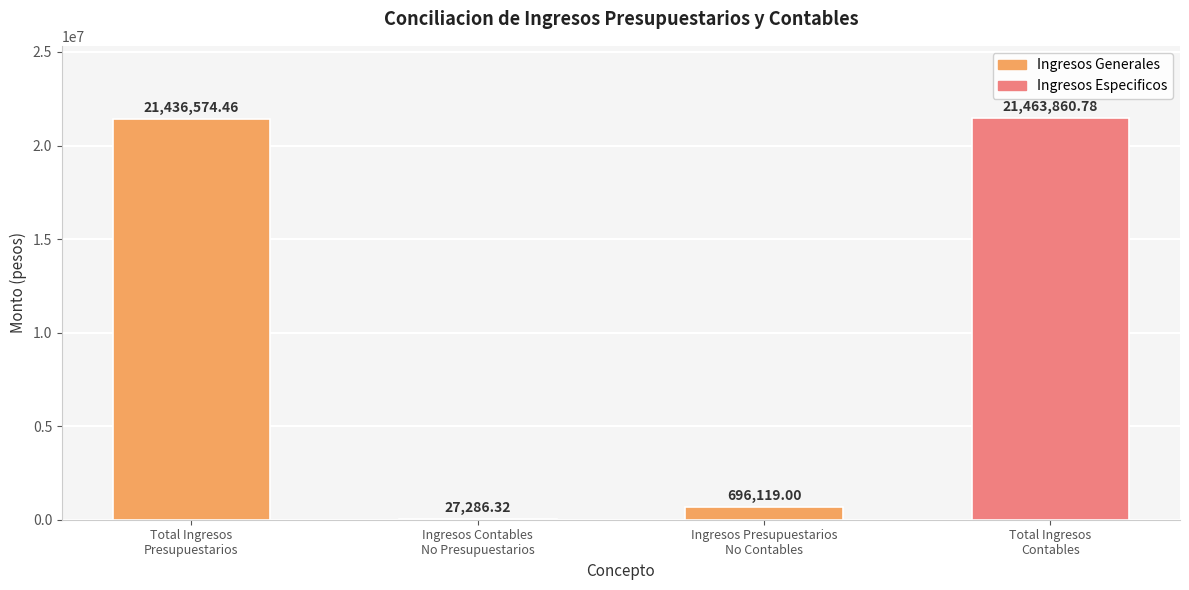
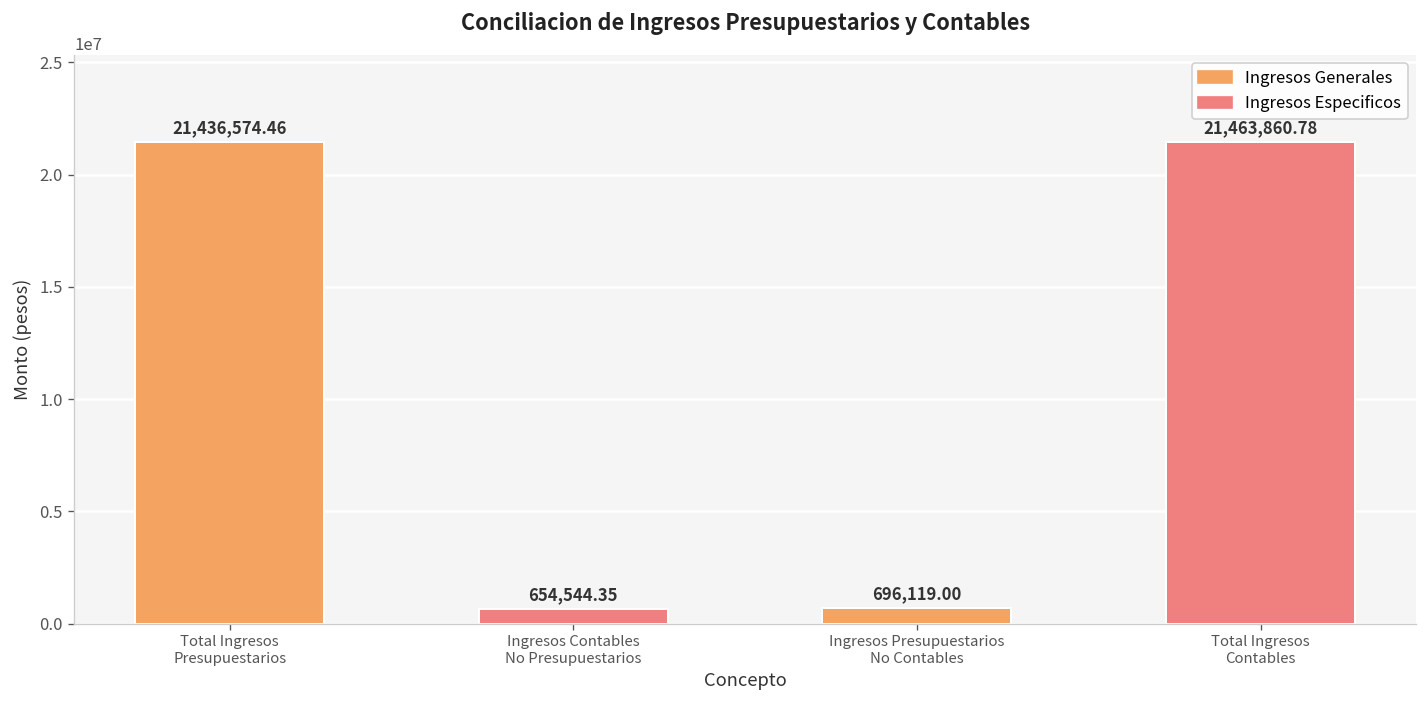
Ingresos Contables No Presupuestarios: 27,286.32 -> 654,544.35
